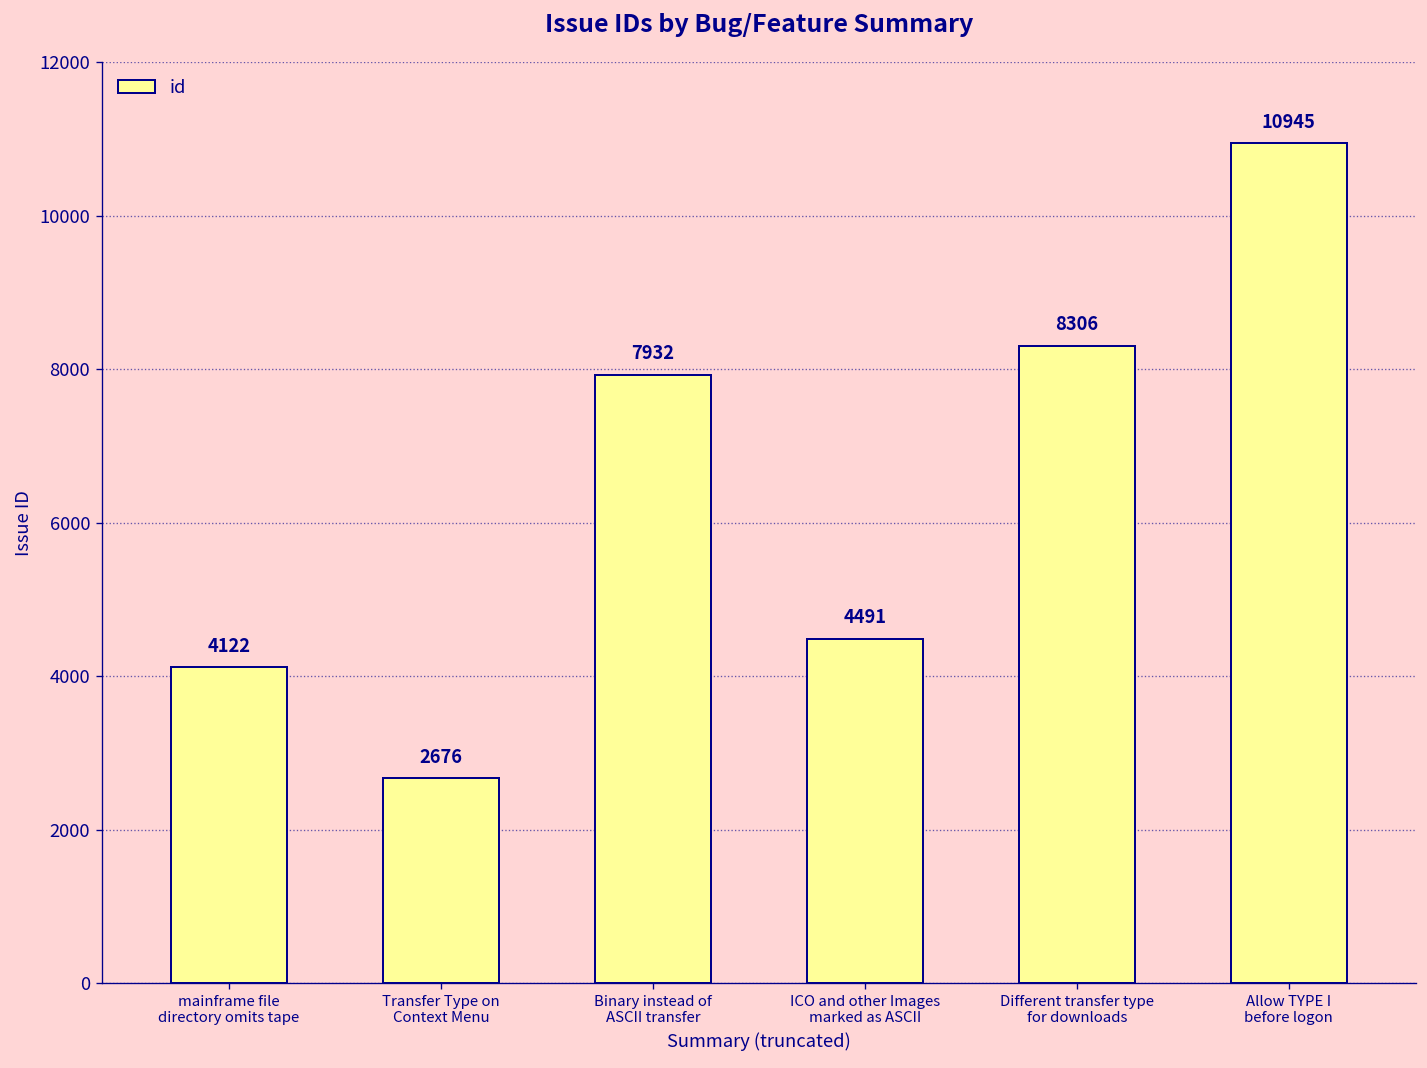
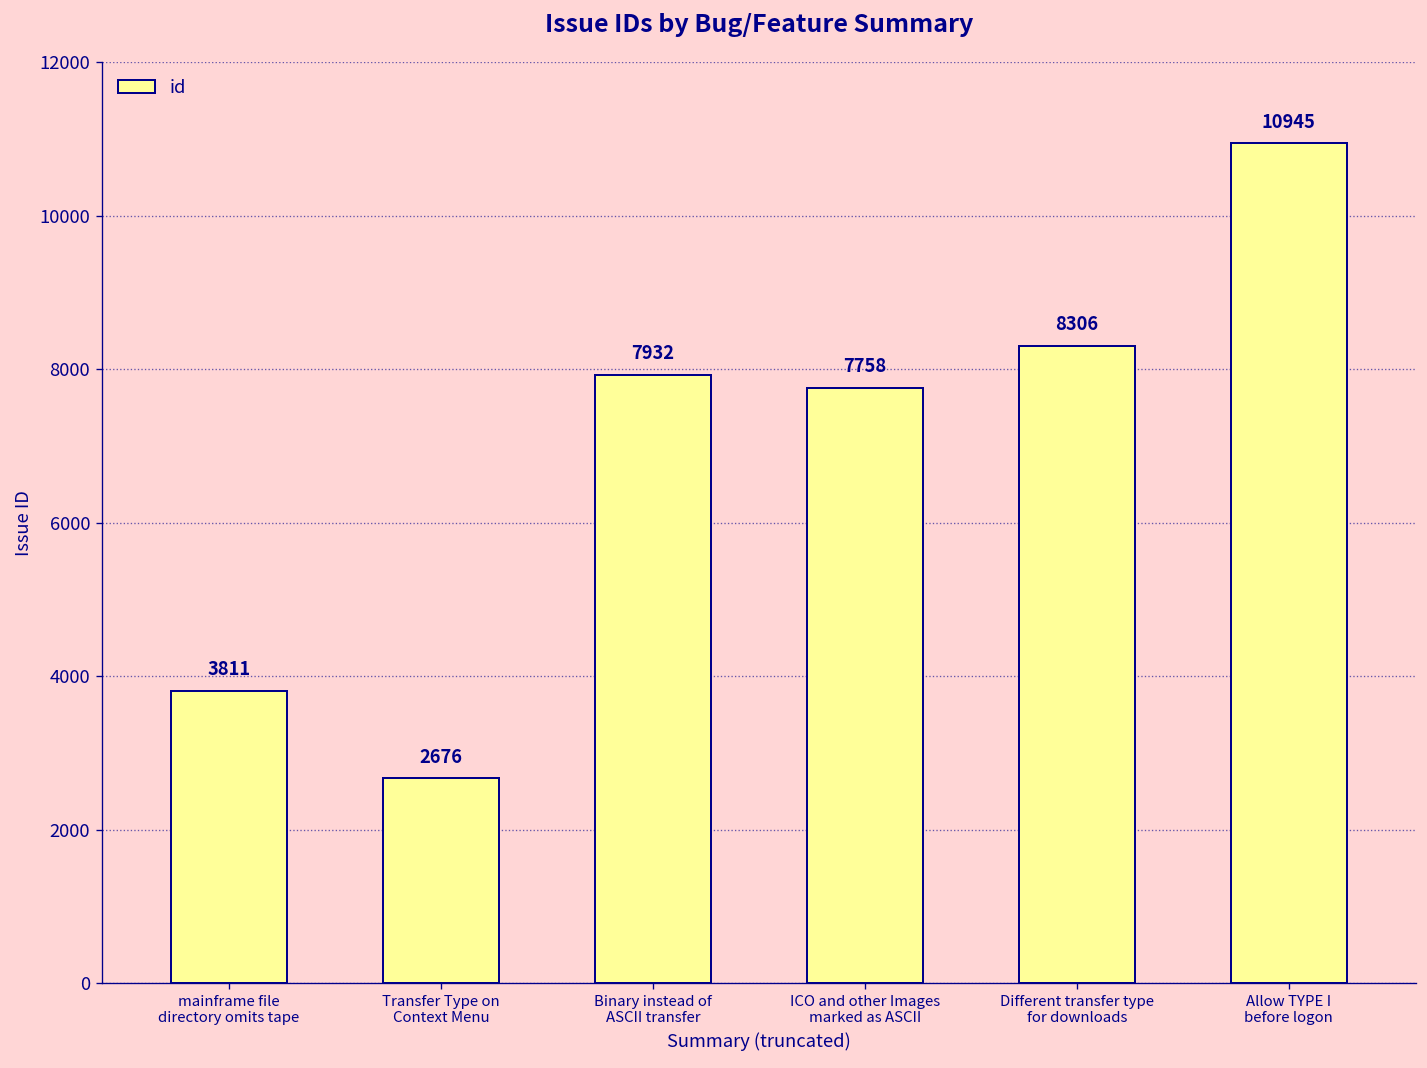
mainframe file directory omits tape: 4122 -> 3811
ICO and other Images marked as ASCII: 4491 -> 7758
